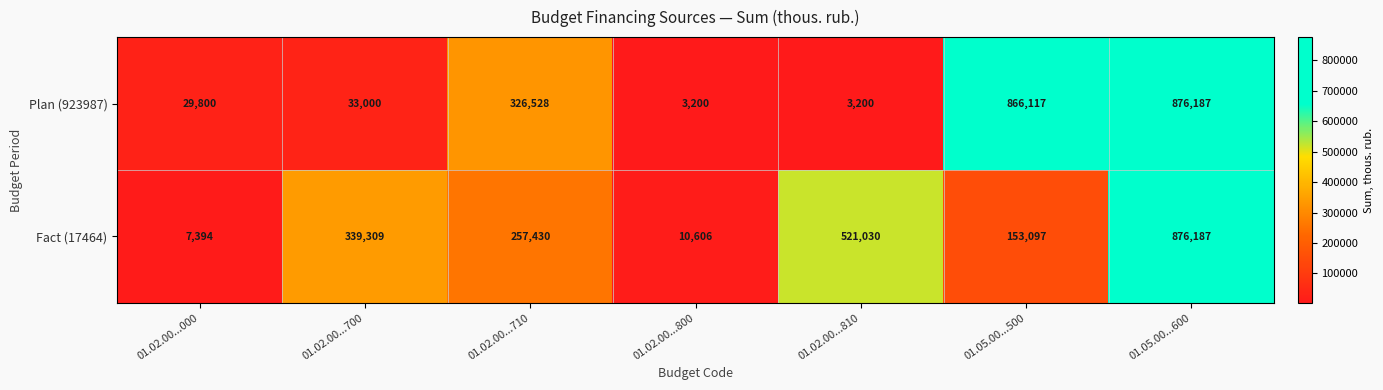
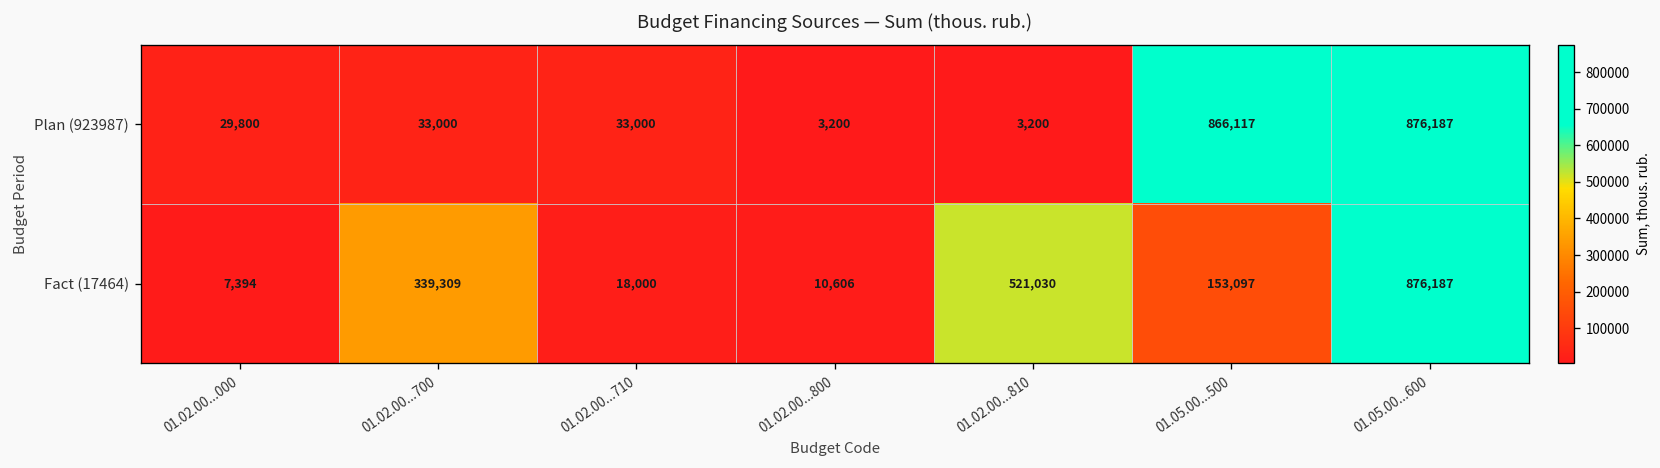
Plan (923987), 01.02.00...710: 326,528 -> 33,000
Fact (17464), 01.02.00...710: 257,430 -> 18,000
